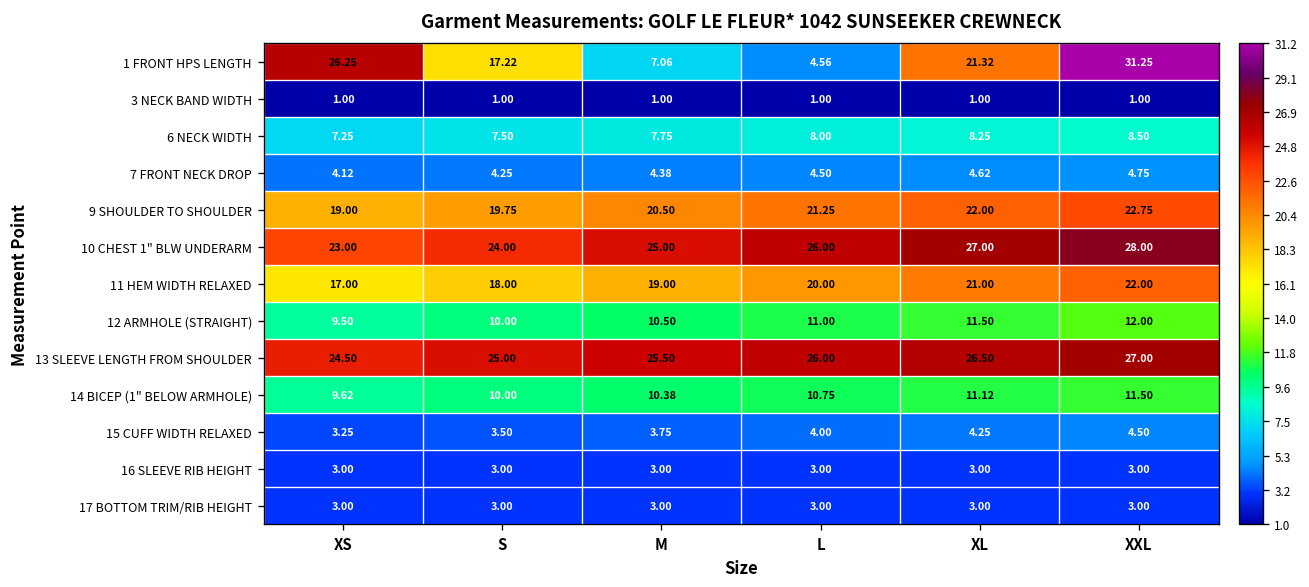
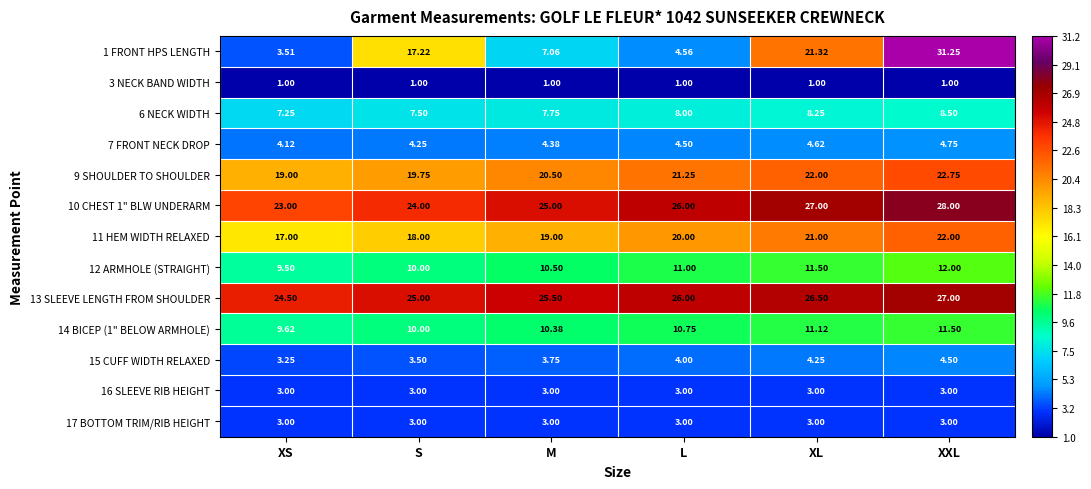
1 FRONT HPS LENGTH, XS: 26.25 -> 3.51
